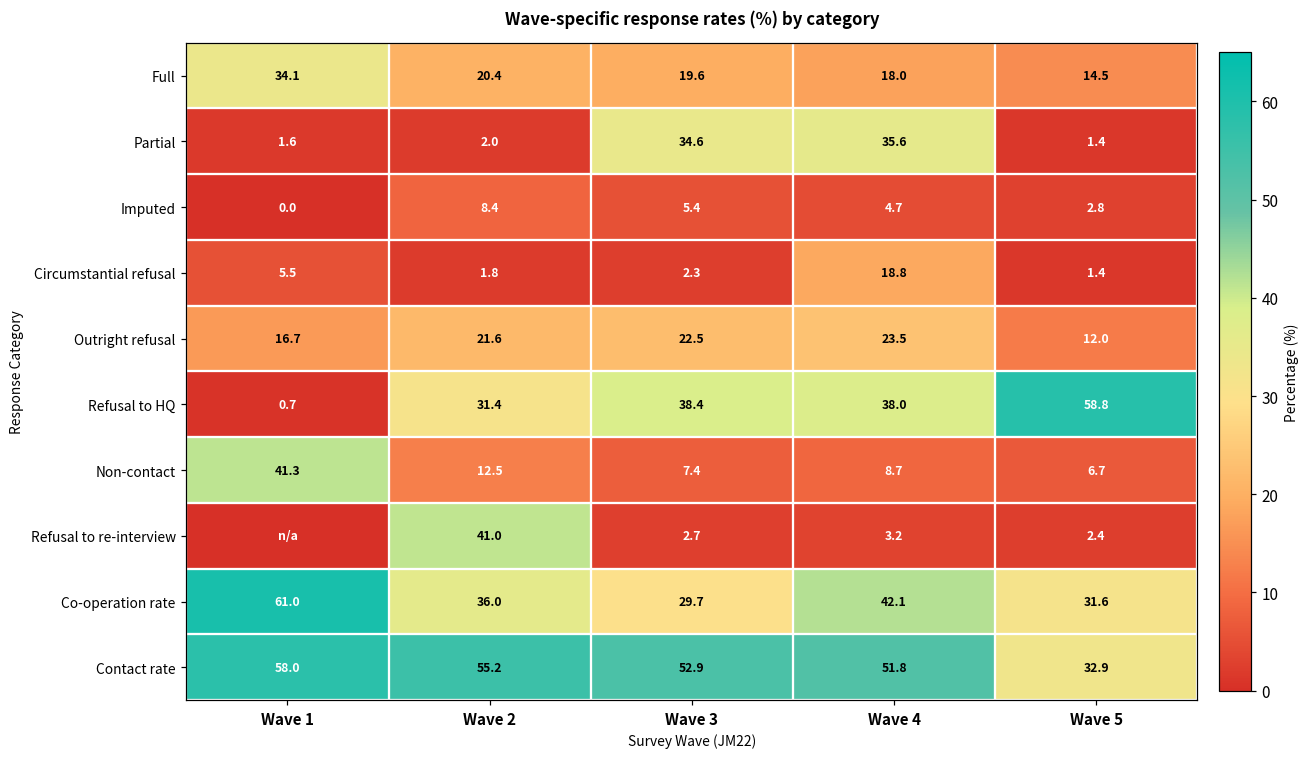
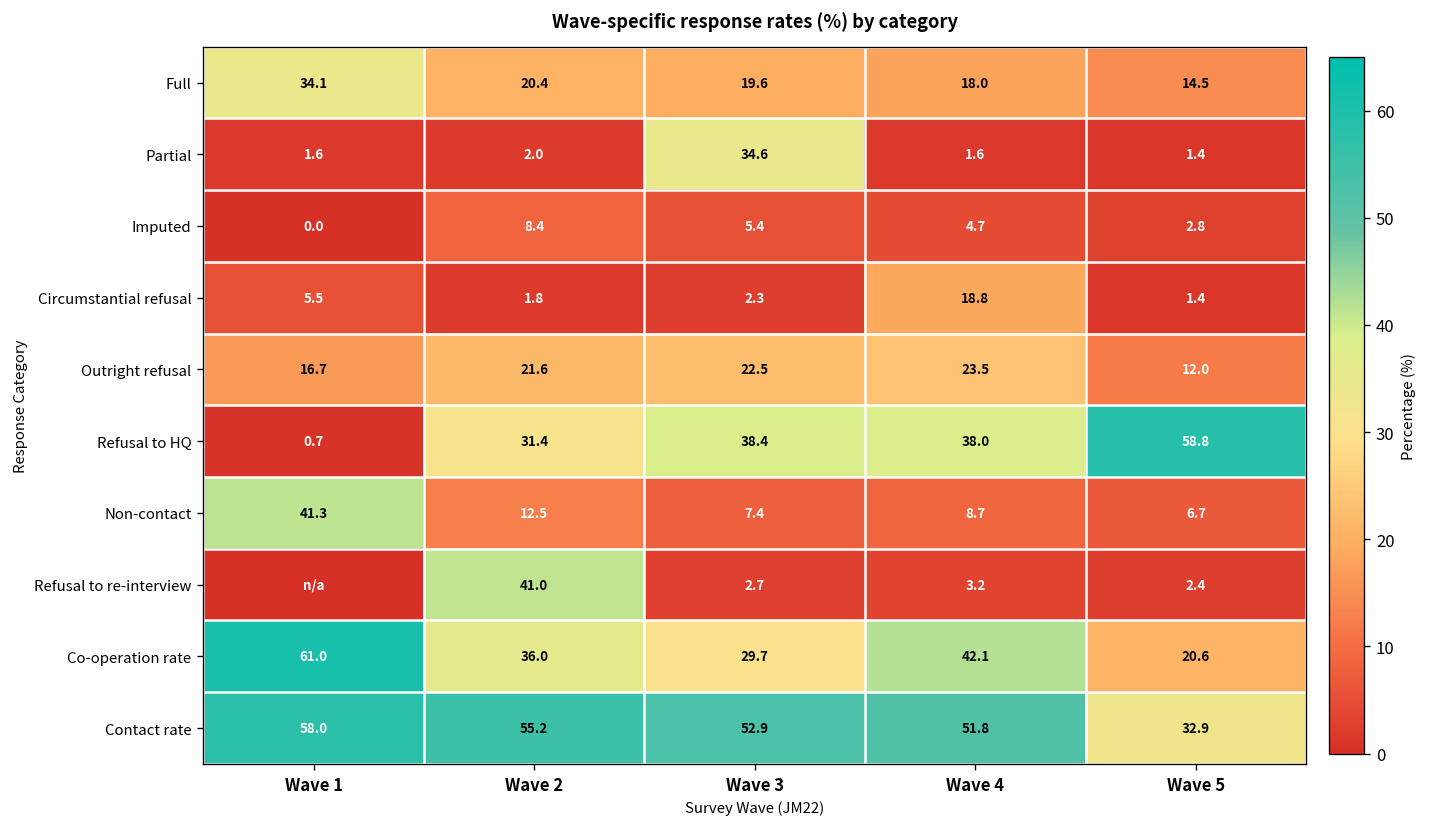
Partial, Wave 4: 35.6 -> 1.6
Co-operation rate, Wave 5: 31.6 -> 20.6
